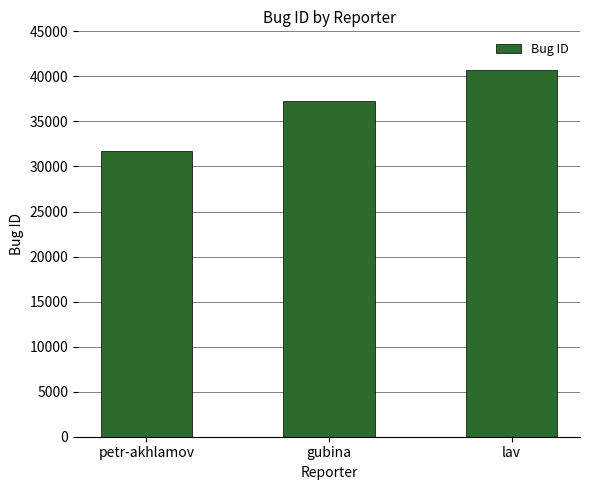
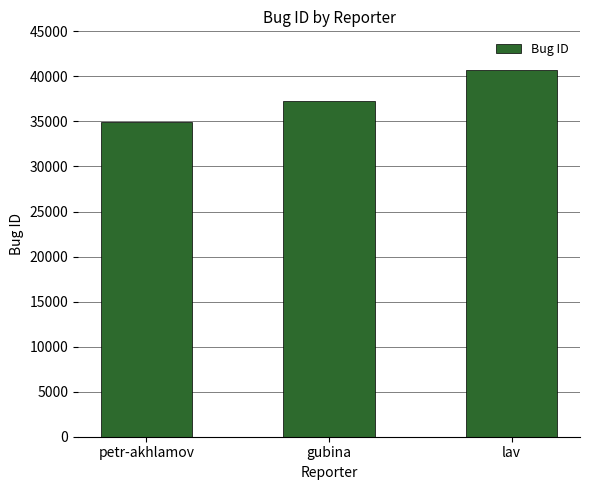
petr-akhlamov: 32000 -> 35000
